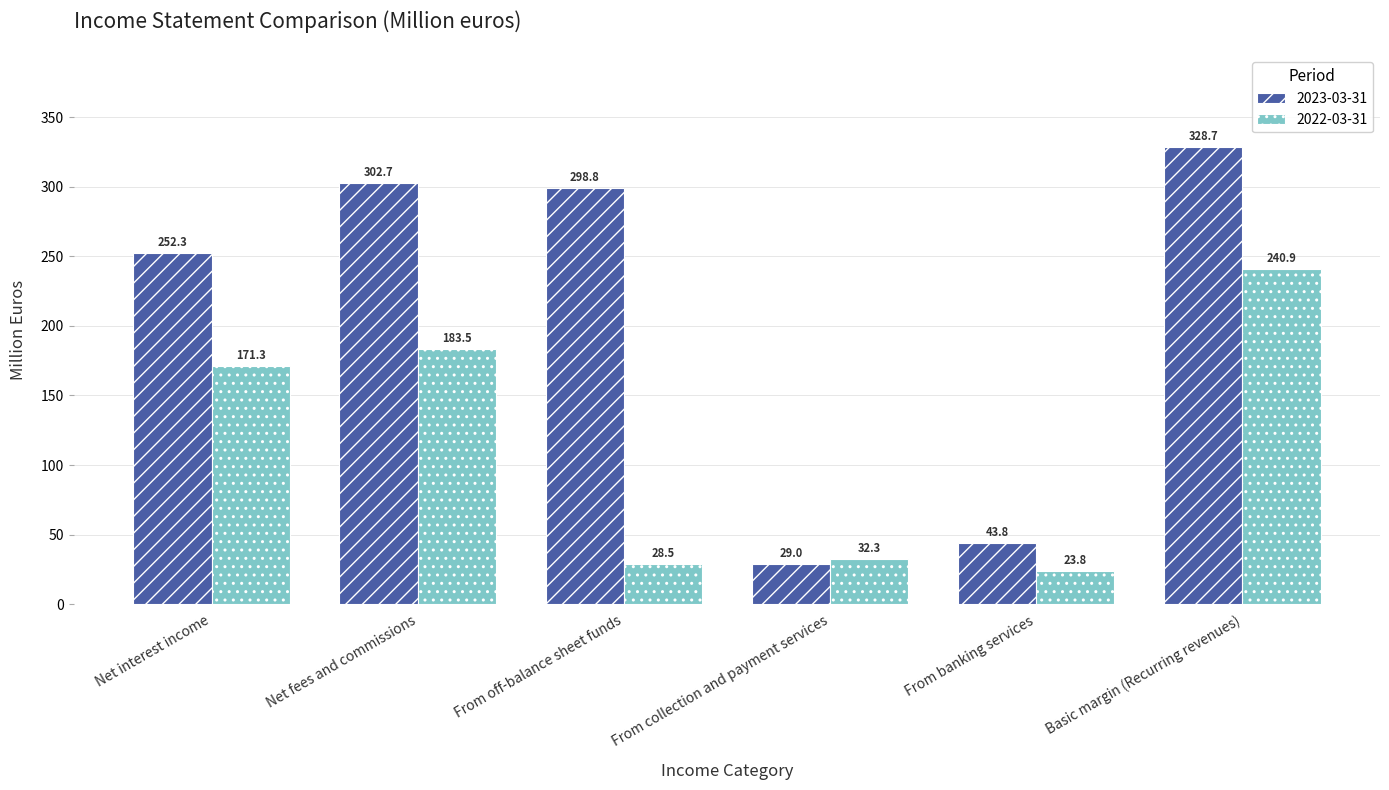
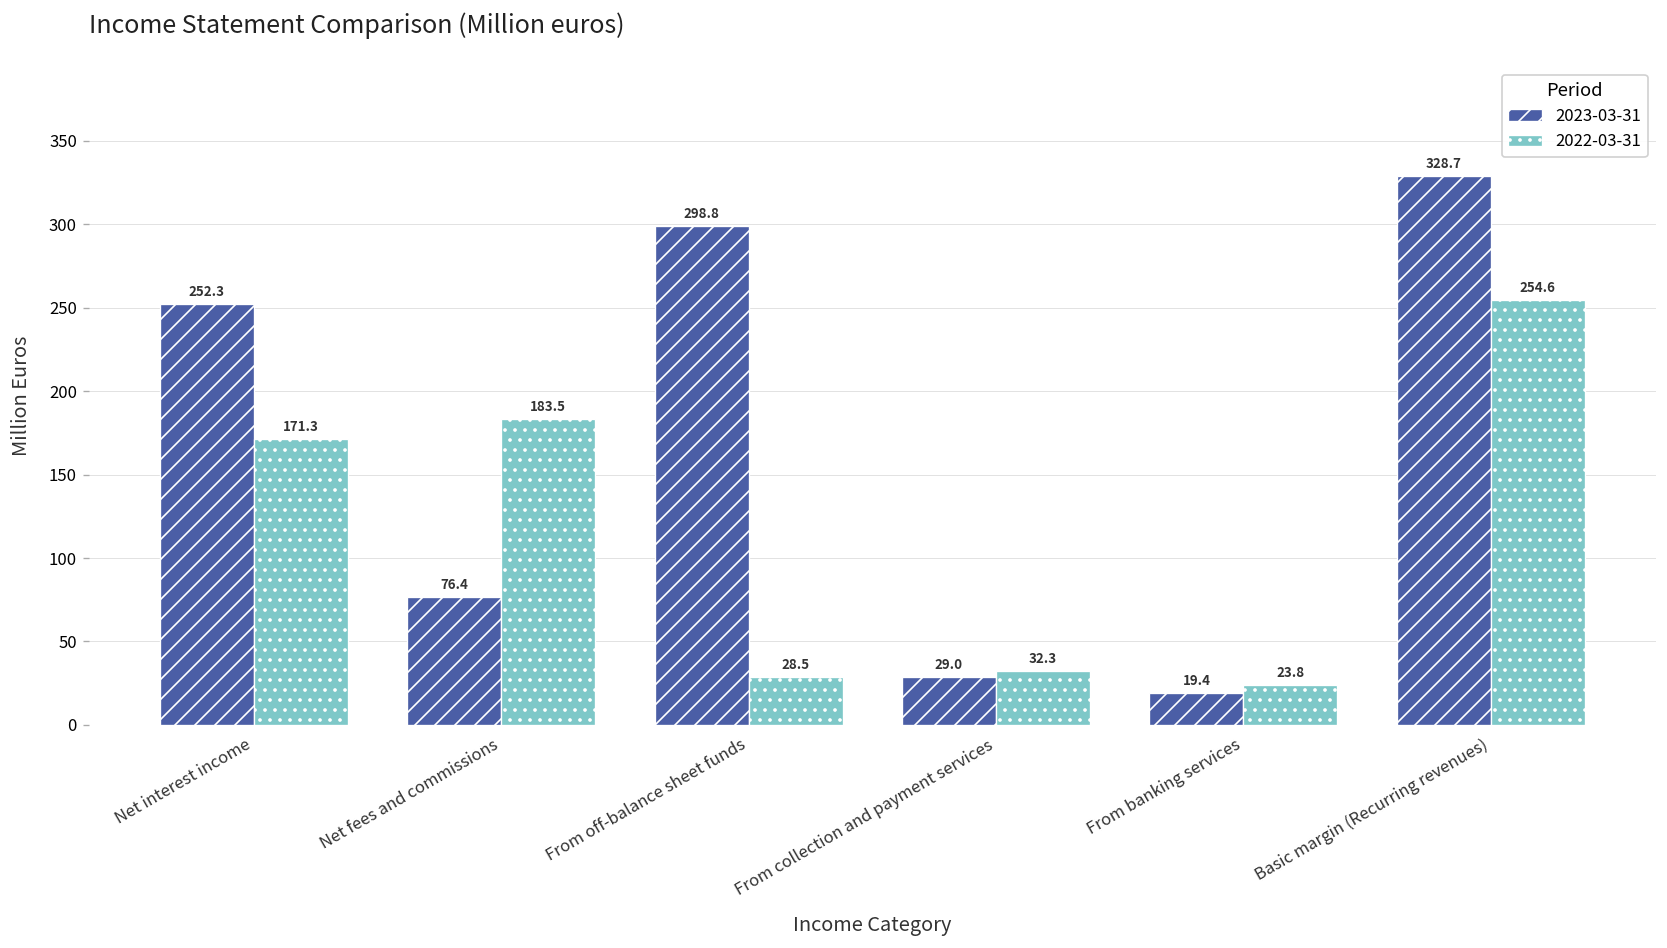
2023-03-31, Net fees and commissions: 302.7 -> 76.4
2023-03-31, From banking services: 43.8 -> 19.4
2022-03-31, Basic margin (Recurring revenues): 240.9 -> 254.6
